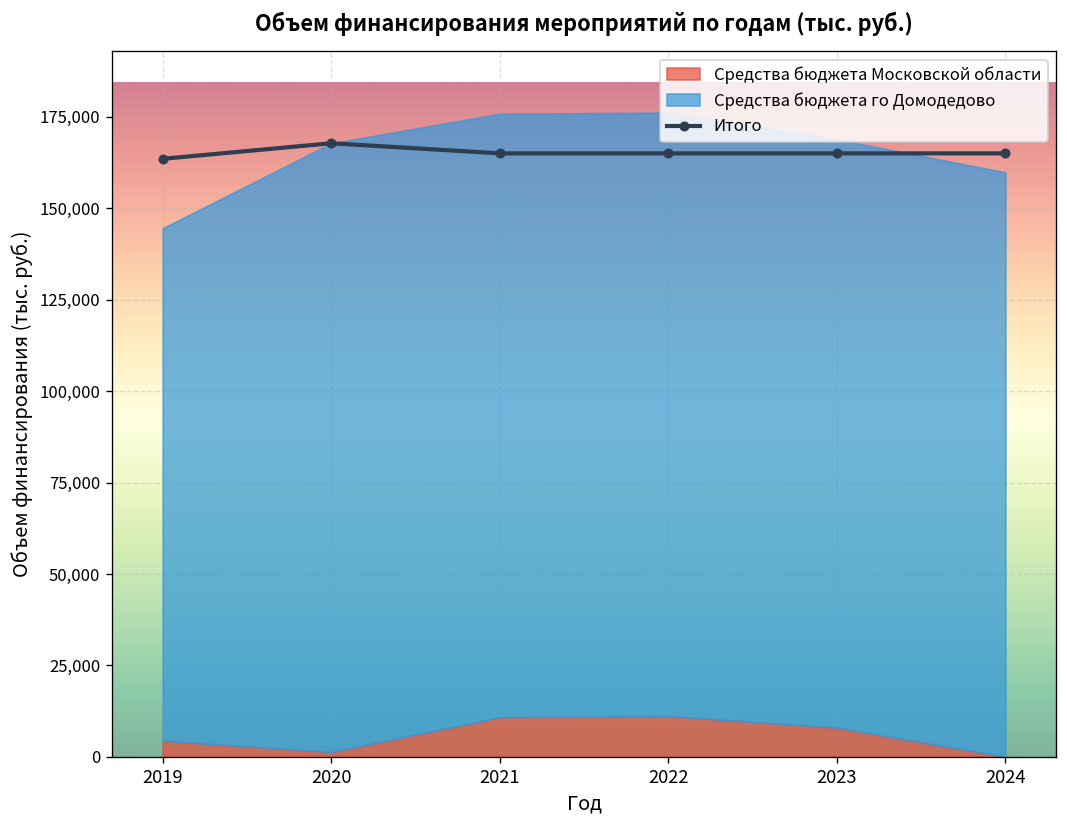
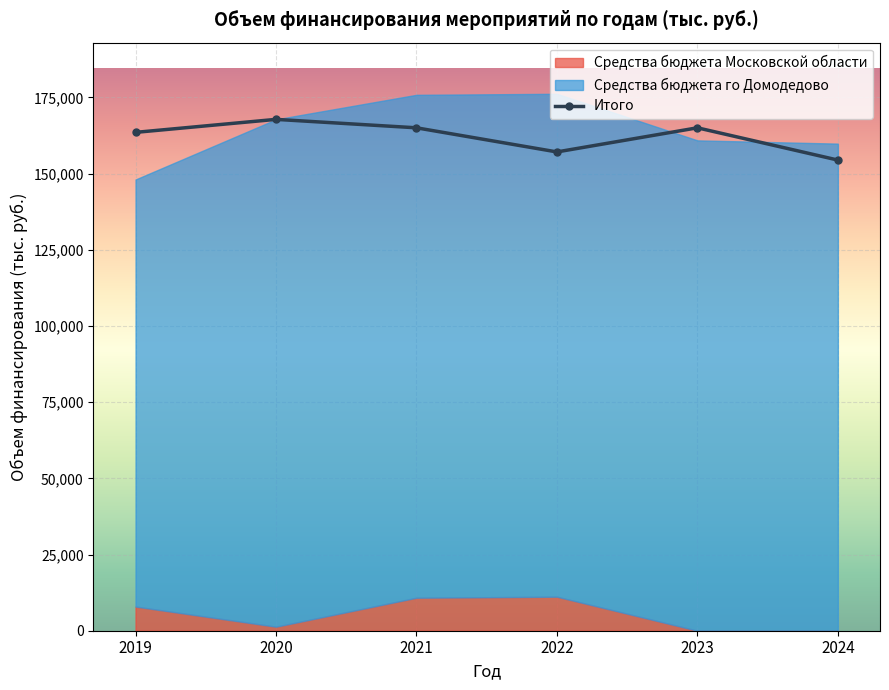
Средства бюджета Московской области, 2019: 4,000 -> 8,000
Итого, 2022: 165,000 -> 157,000
Средства бюджета Московской области, 2023: 8,000 -> 0
Итого, 2024: 165,000 -> 154,000
